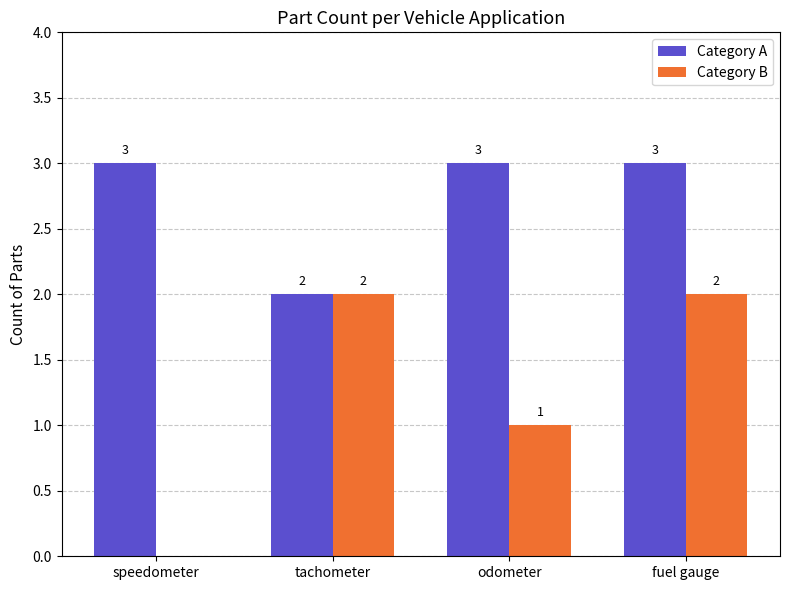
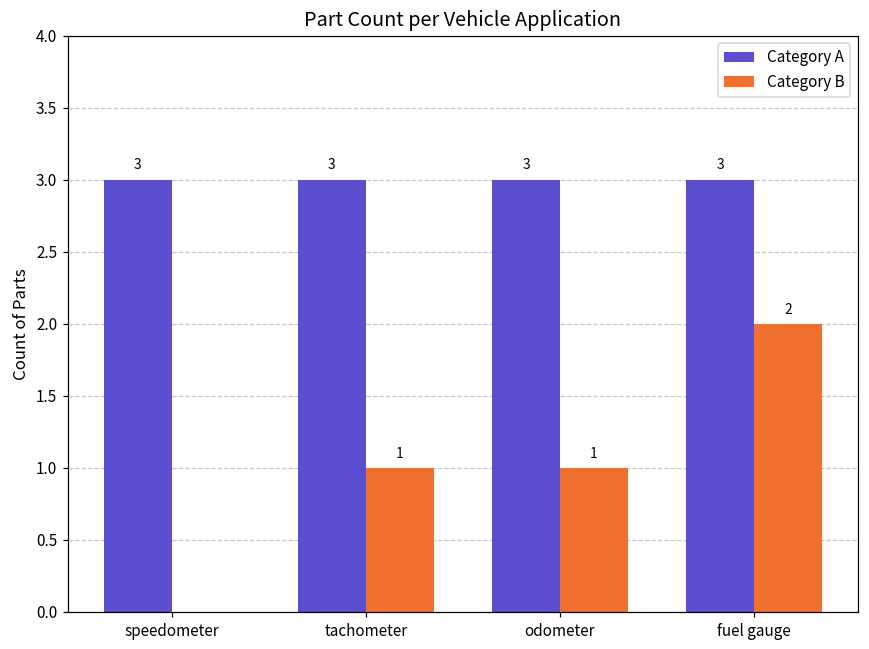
Category A, tachometer: 2 -> 3
Category B, tachometer: 2 -> 1
